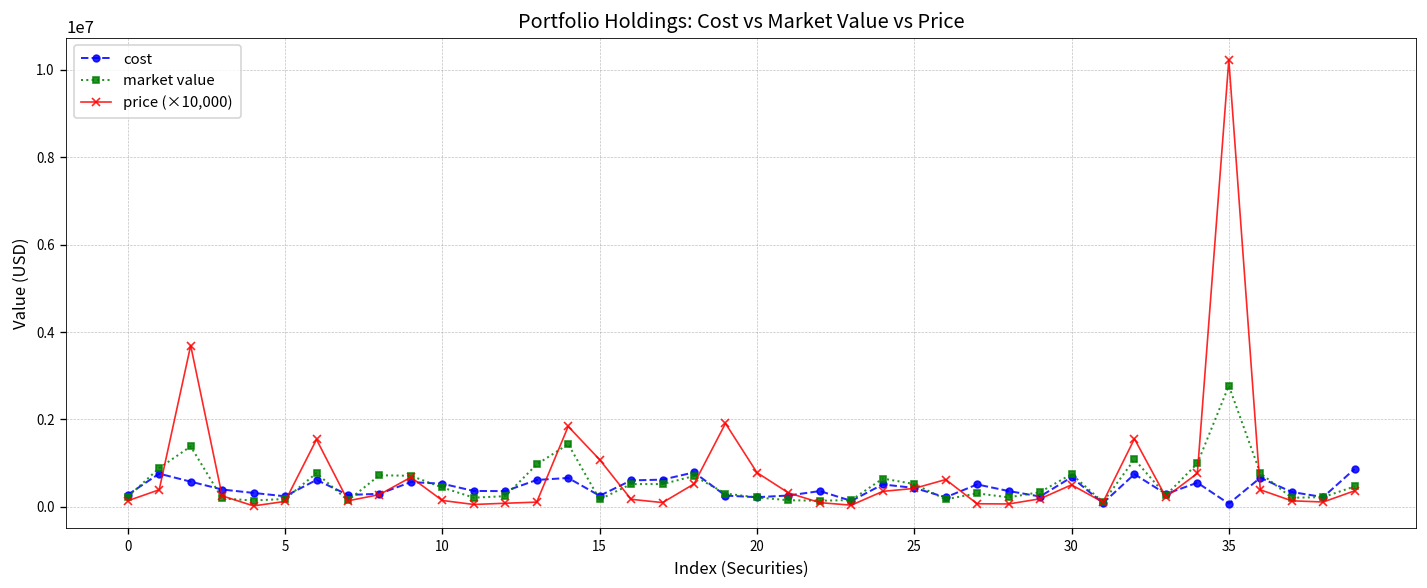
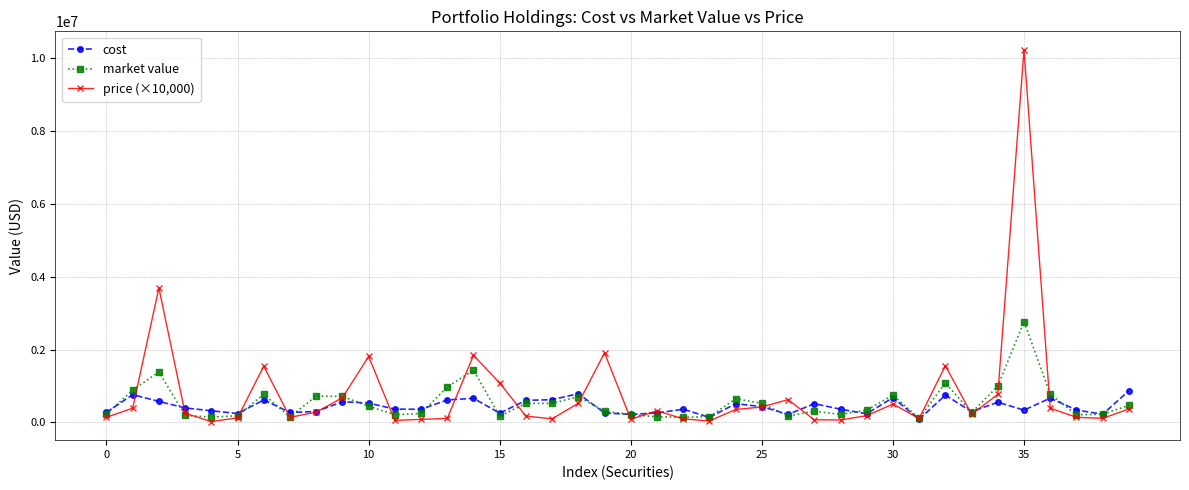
price (×10,000), 10: 100000 -> 1800000
price (×10,000), 20: 800000 -> 100000
cost, 35: 100000 -> 300000
